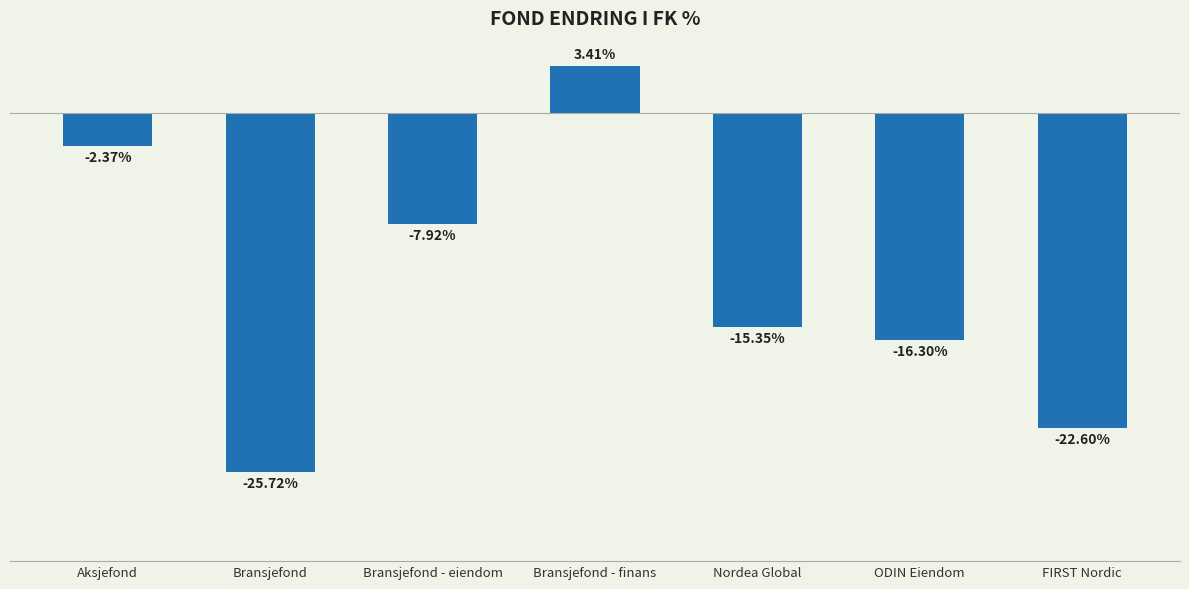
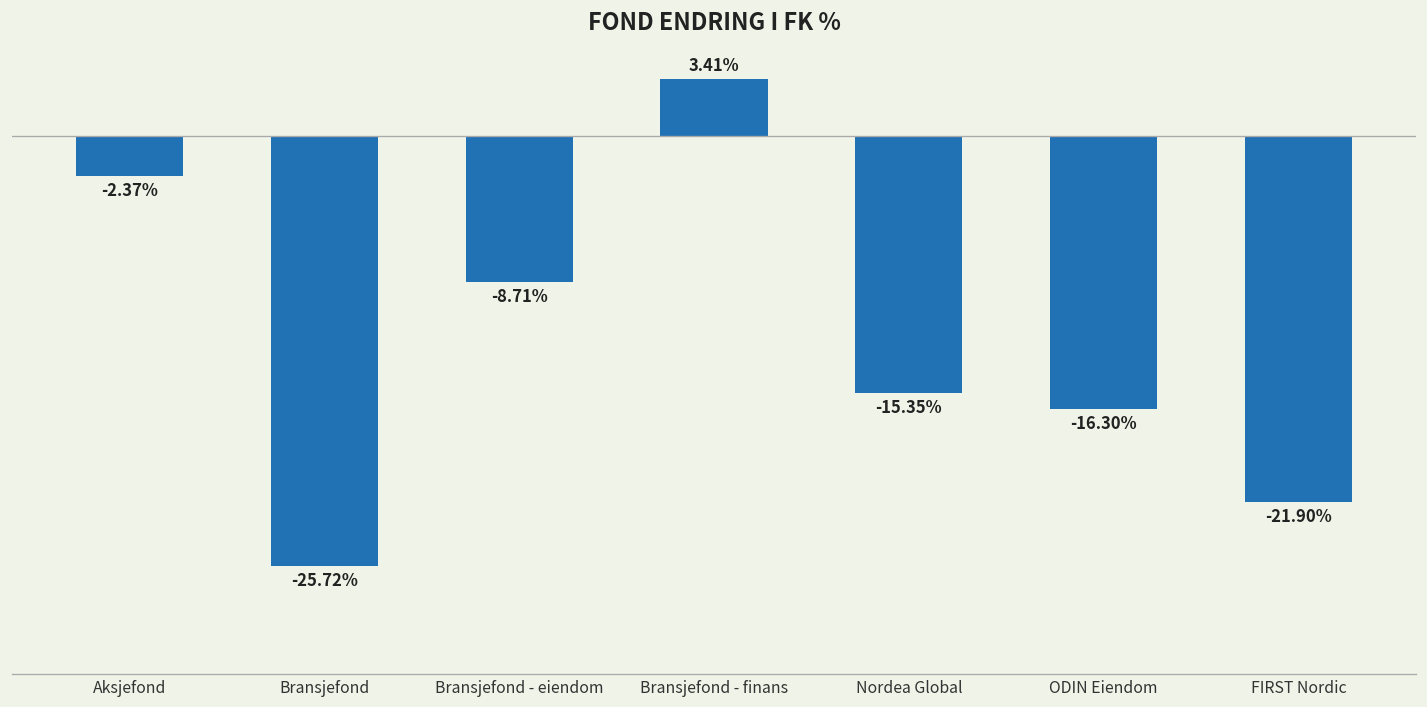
Bransjefond - eiendom: -7.92% -> -8.71%
FIRST Nordic: -22.60% -> -21.90%
